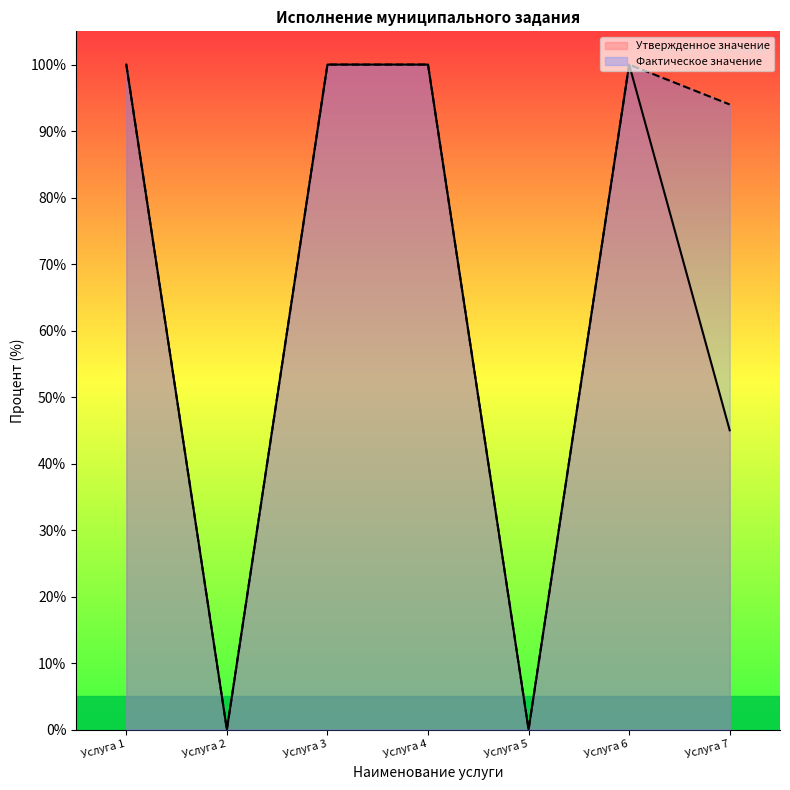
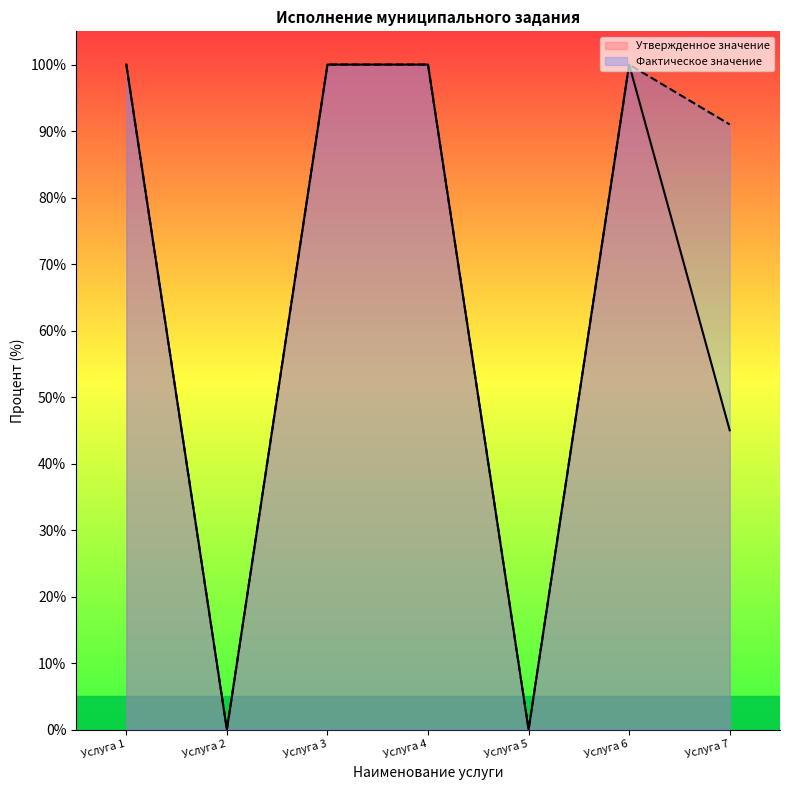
Фактическое значение, Услуга 7: 94% -> 91%
